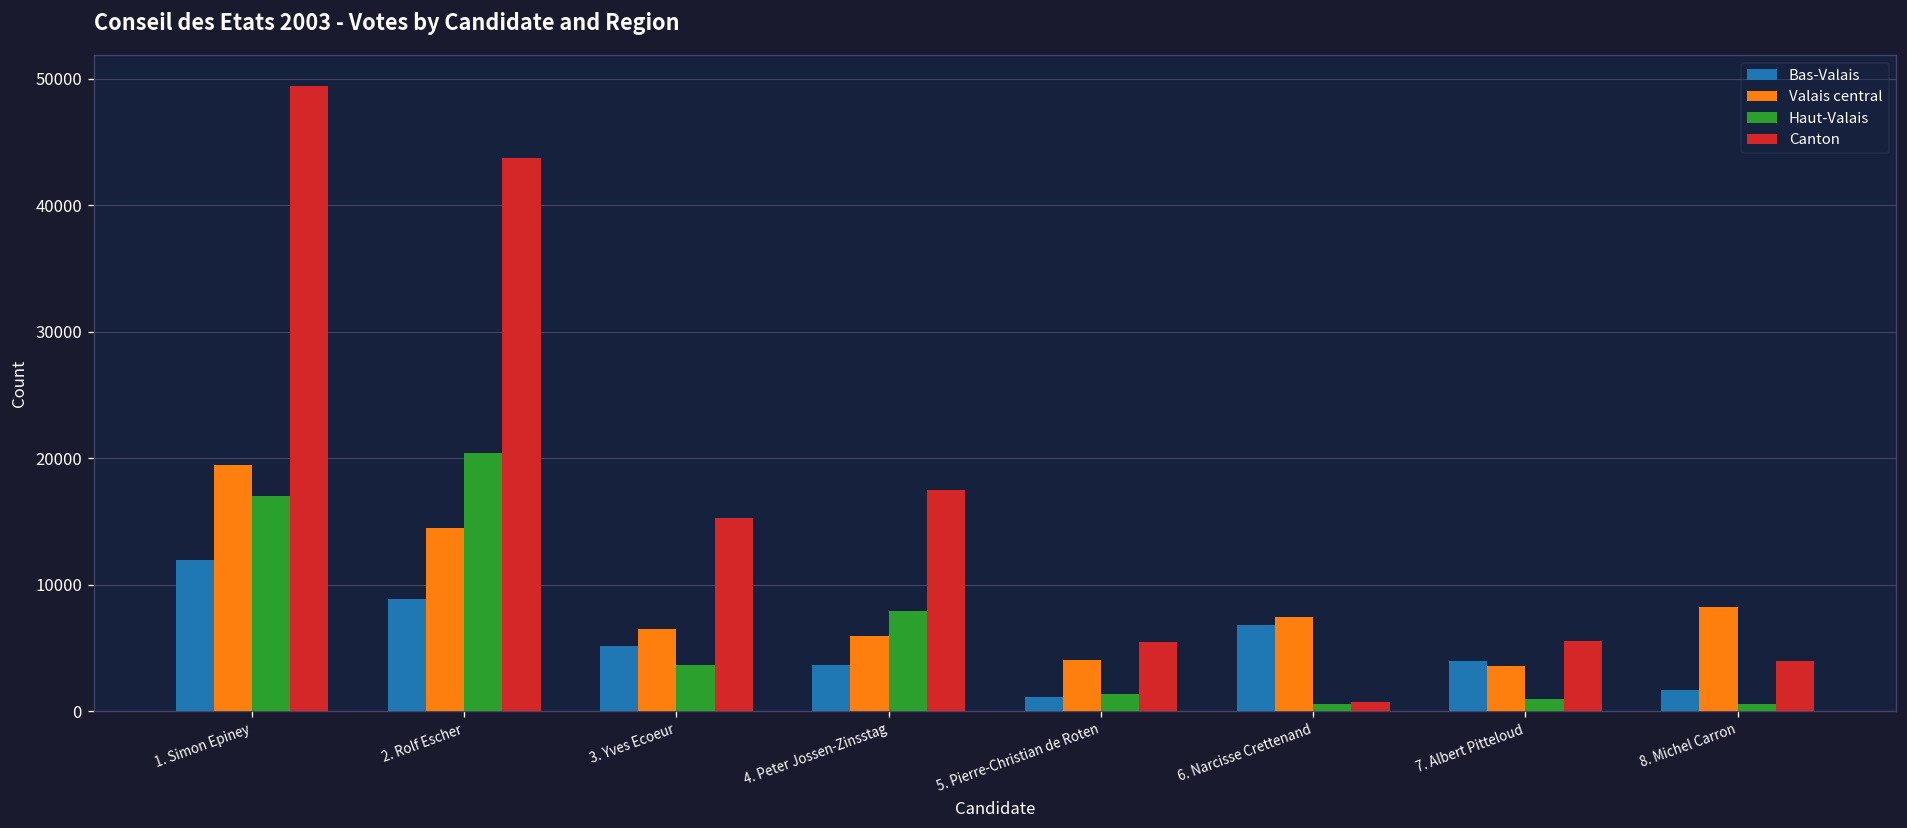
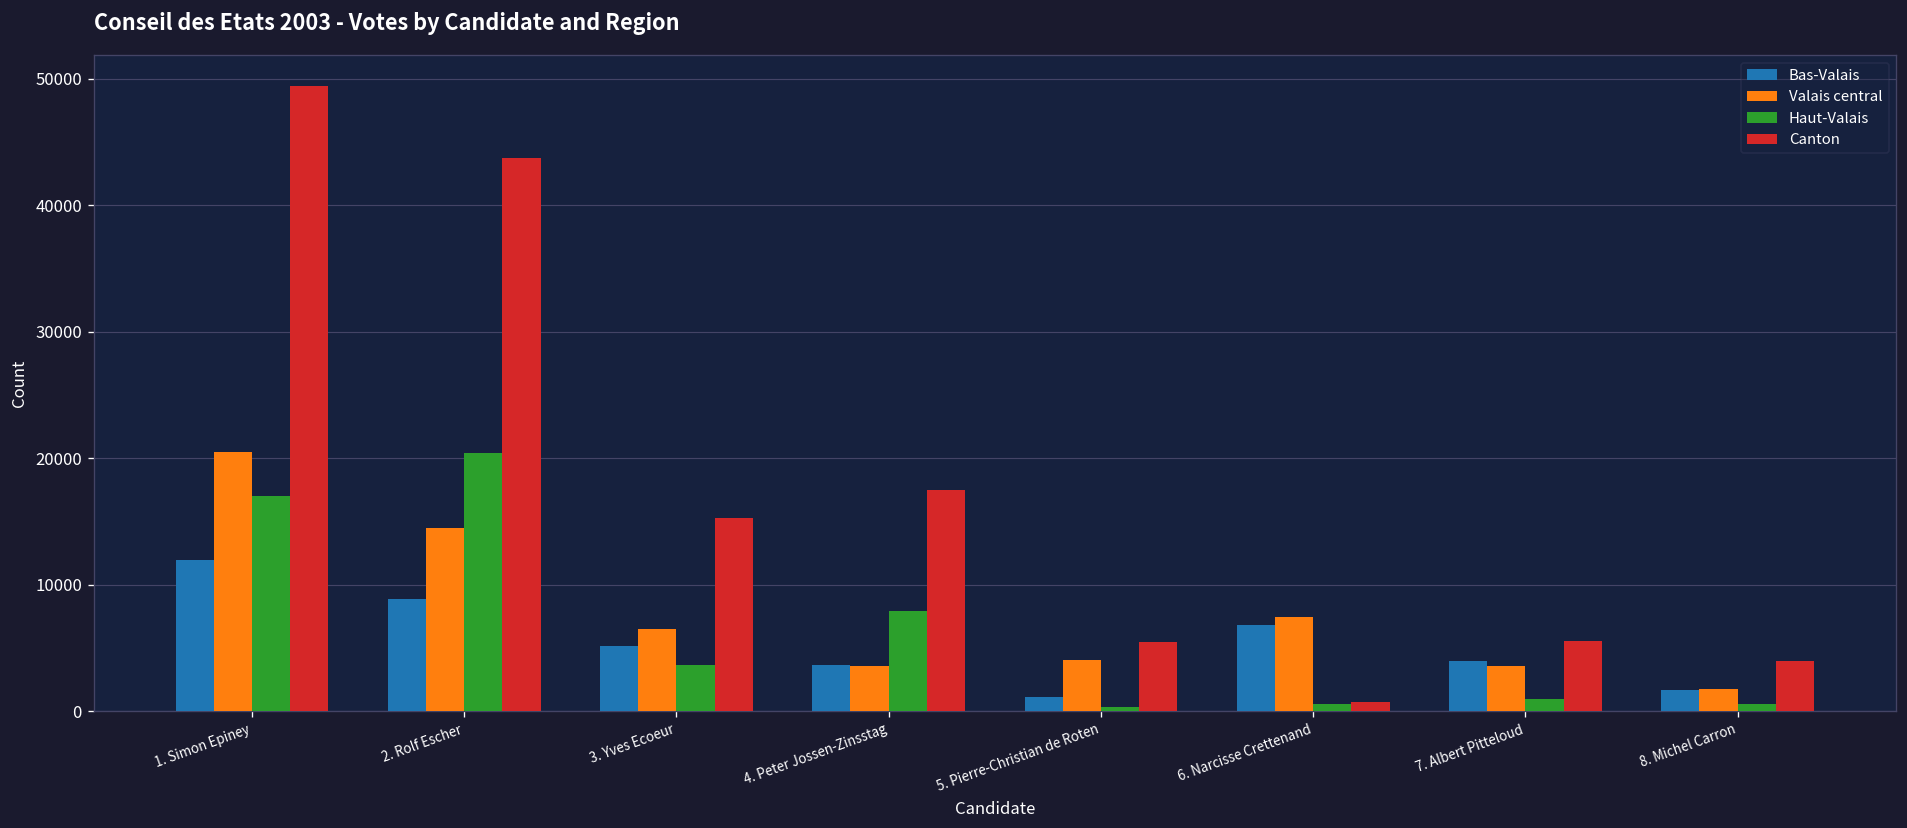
Valais central, 1. Simon Epiney: 19400 -> 20500
Valais central, 4. Peter Jossen-Zinsstag: 5900 -> 3500
Haut-Valais, 5. Pierre-Christian de Roten: 1300 -> 300
Valais central, 8. Michel Carron: 8200 -> 1700
